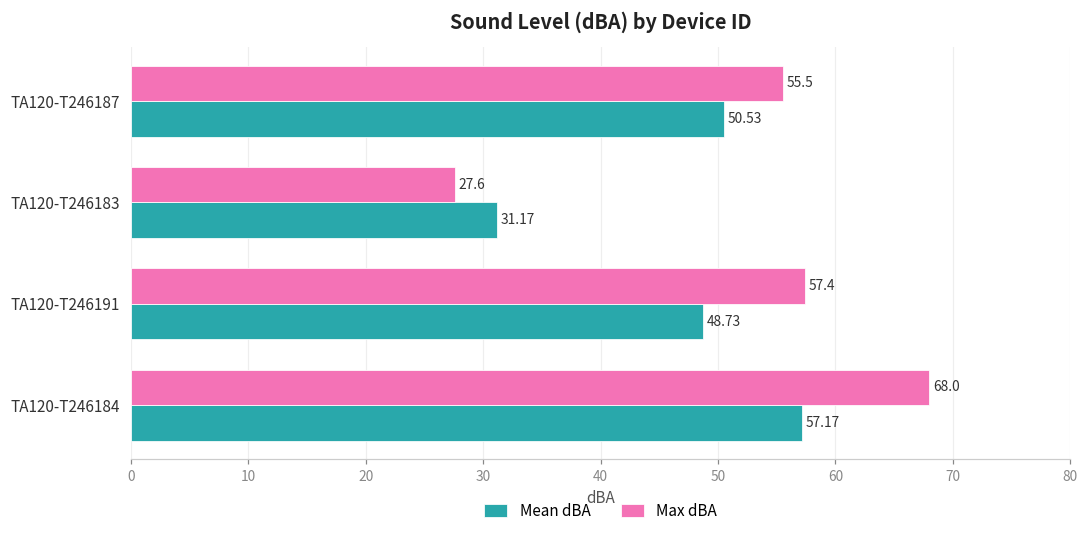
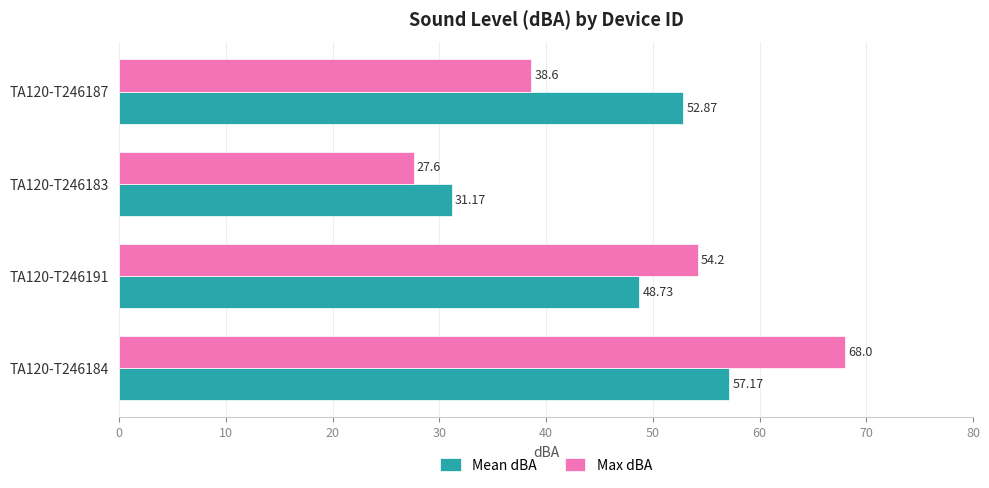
Max dBA, TA120-T246187: 55.5 -> 38.6
Mean dBA, TA120-T246187: 50.53 -> 52.87
Max dBA, TA120-T246191: 57.4 -> 54.2
